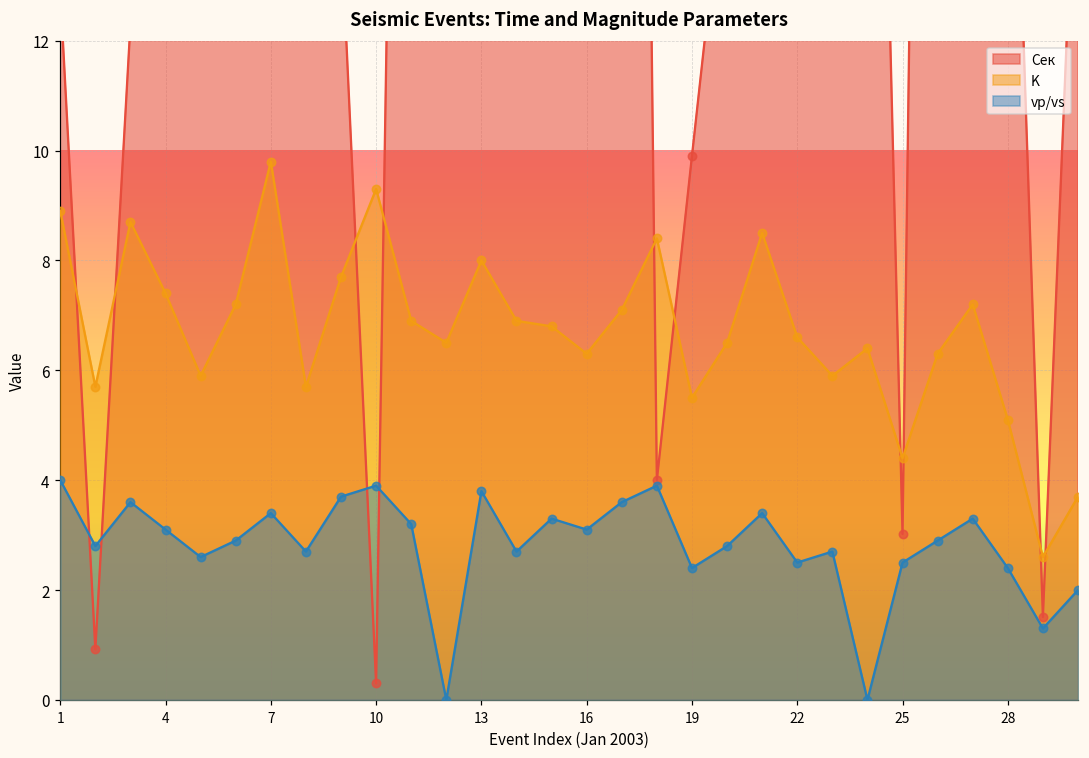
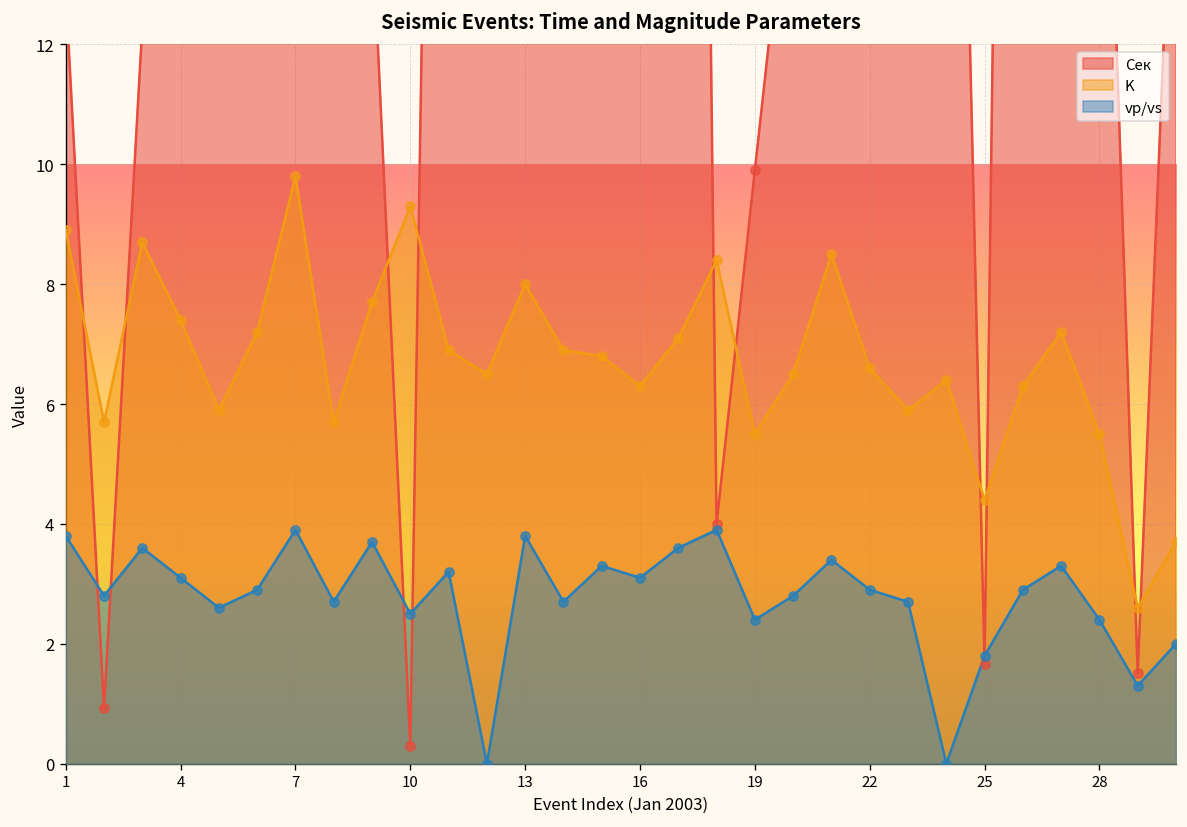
vp/vs, 1: 4.0 -> 3.8
vp/vs, 7: 3.4 -> 3.9
vp/vs, 10: 3.9 -> 2.5
vp/vs, 22: 2.5 -> 2.9
Сек, 25: 3.0 -> 1.7
vp/vs, 25: 2.5 -> 1.8
K, 28: 5.1 -> 5.5
